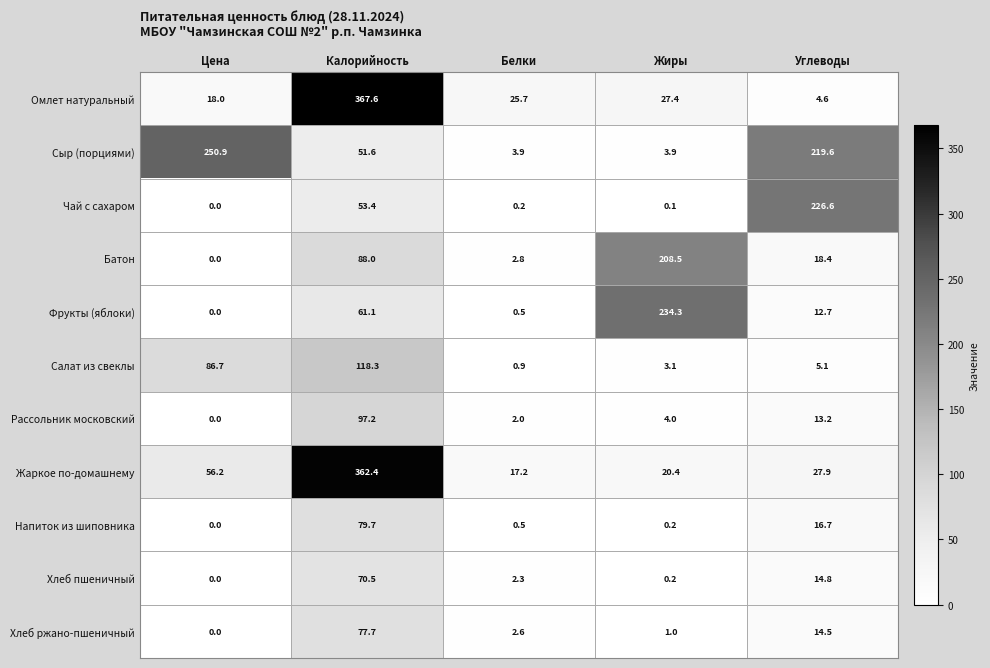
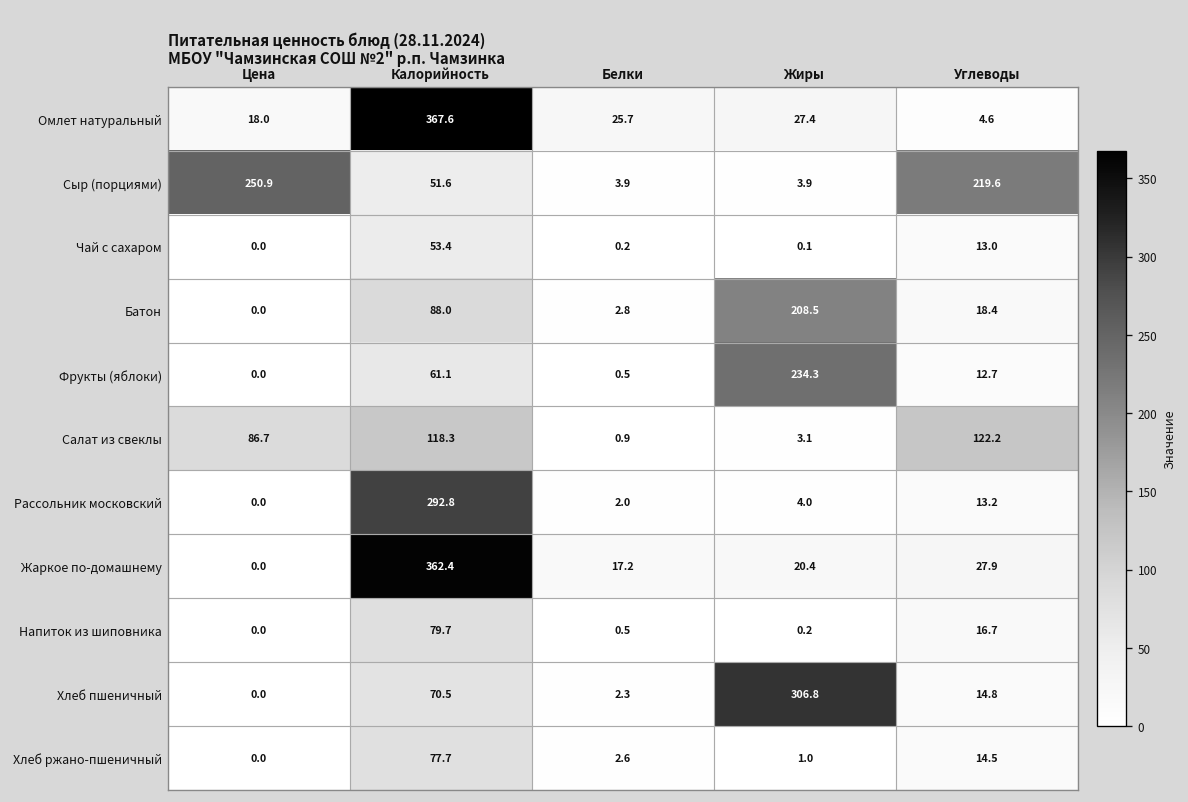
Чай с сахаром, Углеводы: 226.6 -> 13.0
Салат из свеклы, Углеводы: 5.1 -> 122.2
Рассольник московский, Калорийность: 97.2 -> 292.8
Жаркое по-домашнему, Цена: 56.2 -> 0.0
Хлеб пшеничный, Жиры: 0.2 -> 306.8
